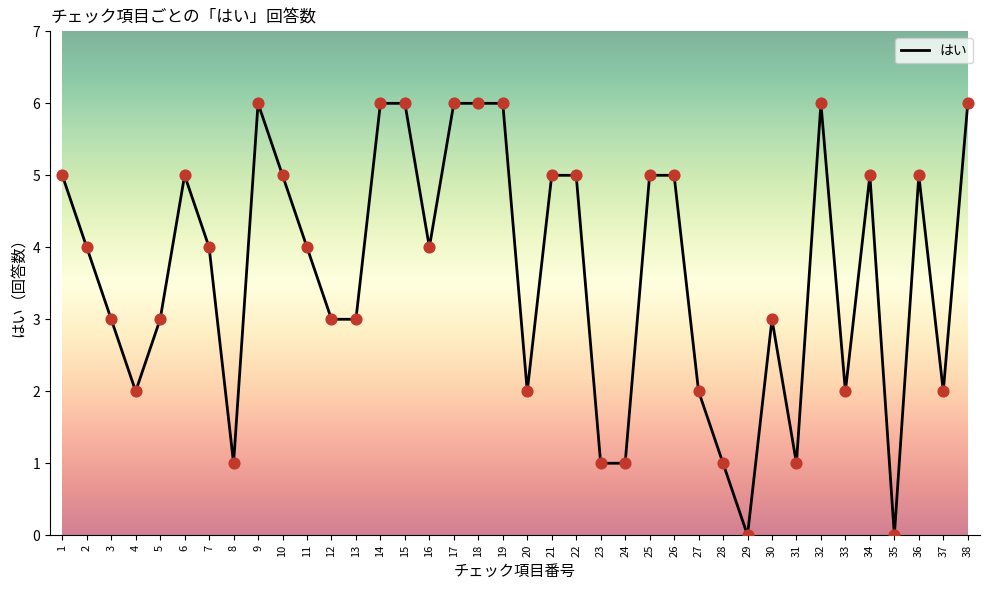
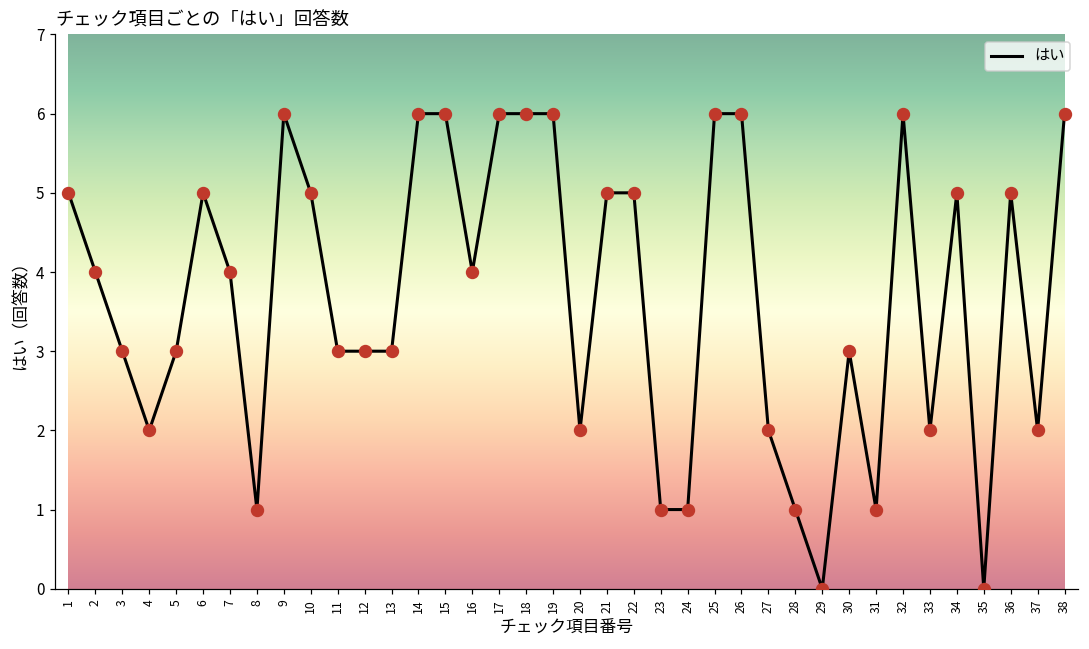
11: 4 -> 3
25: 5 -> 6
26: 5 -> 6
